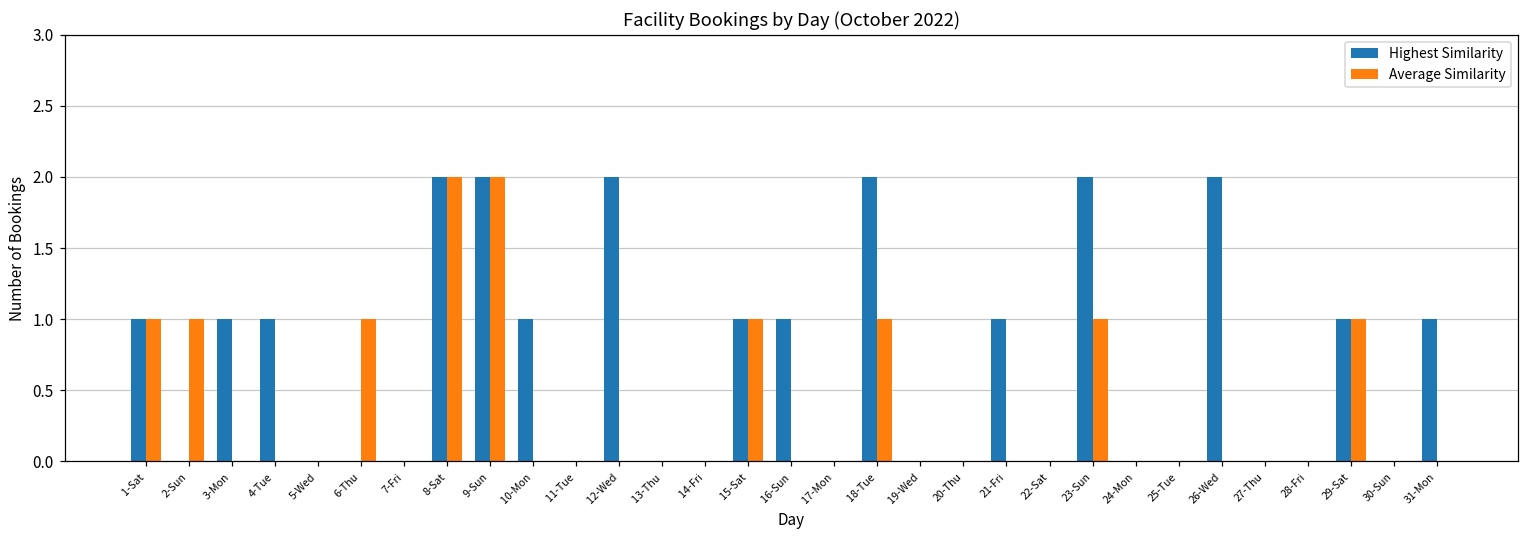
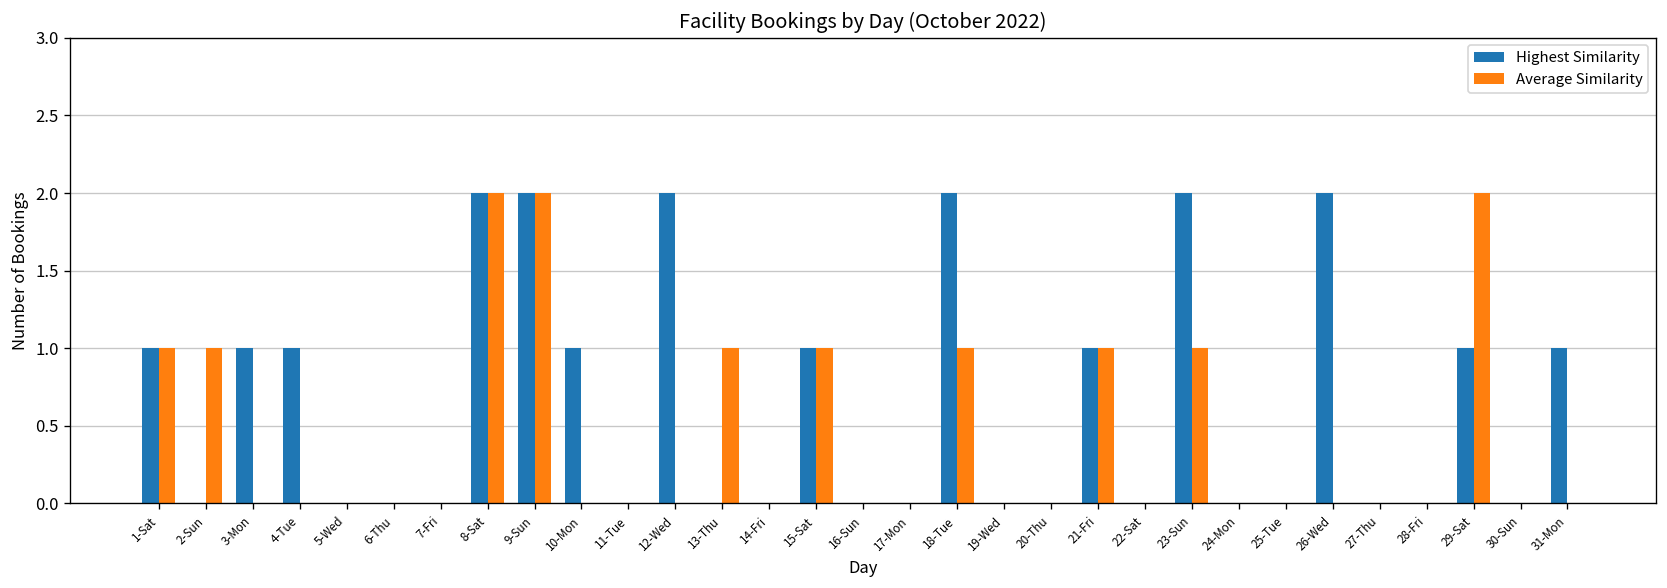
Average Similarity, 6-Thu: 1 -> 0
Average Similarity, 13-Thu: 0 -> 1
Highest Similarity, 16-Sun: 1 -> 0
Average Similarity, 21-Fri: 0 -> 1
Average Similarity, 29-Sat: 1 -> 2
